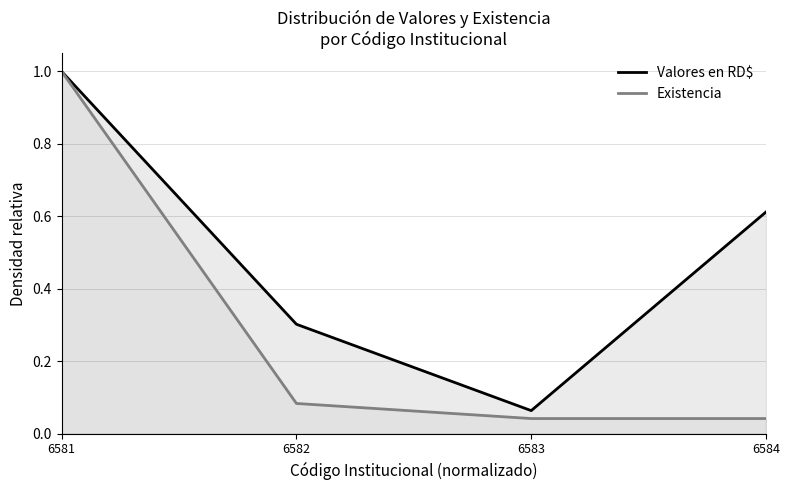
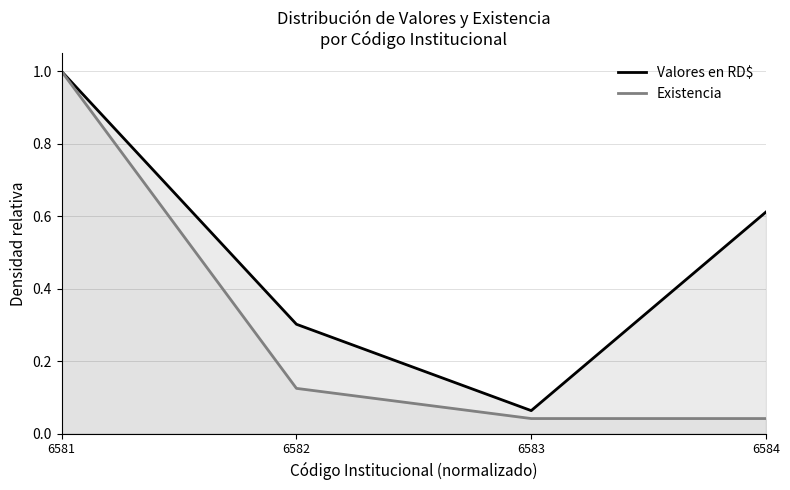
Existencia, 6582: 0.08 -> 0.13
